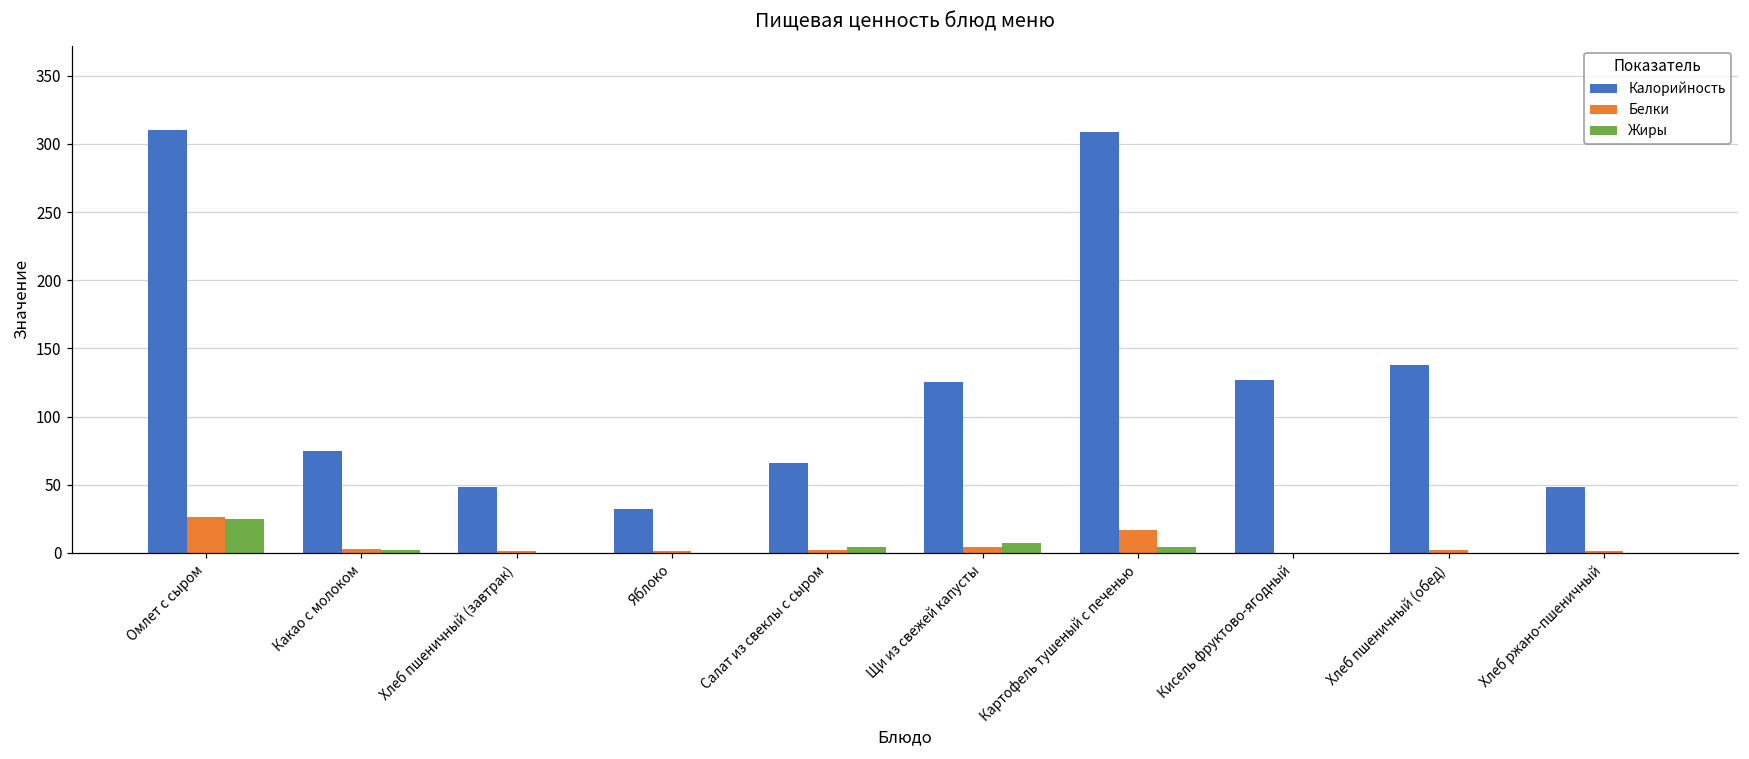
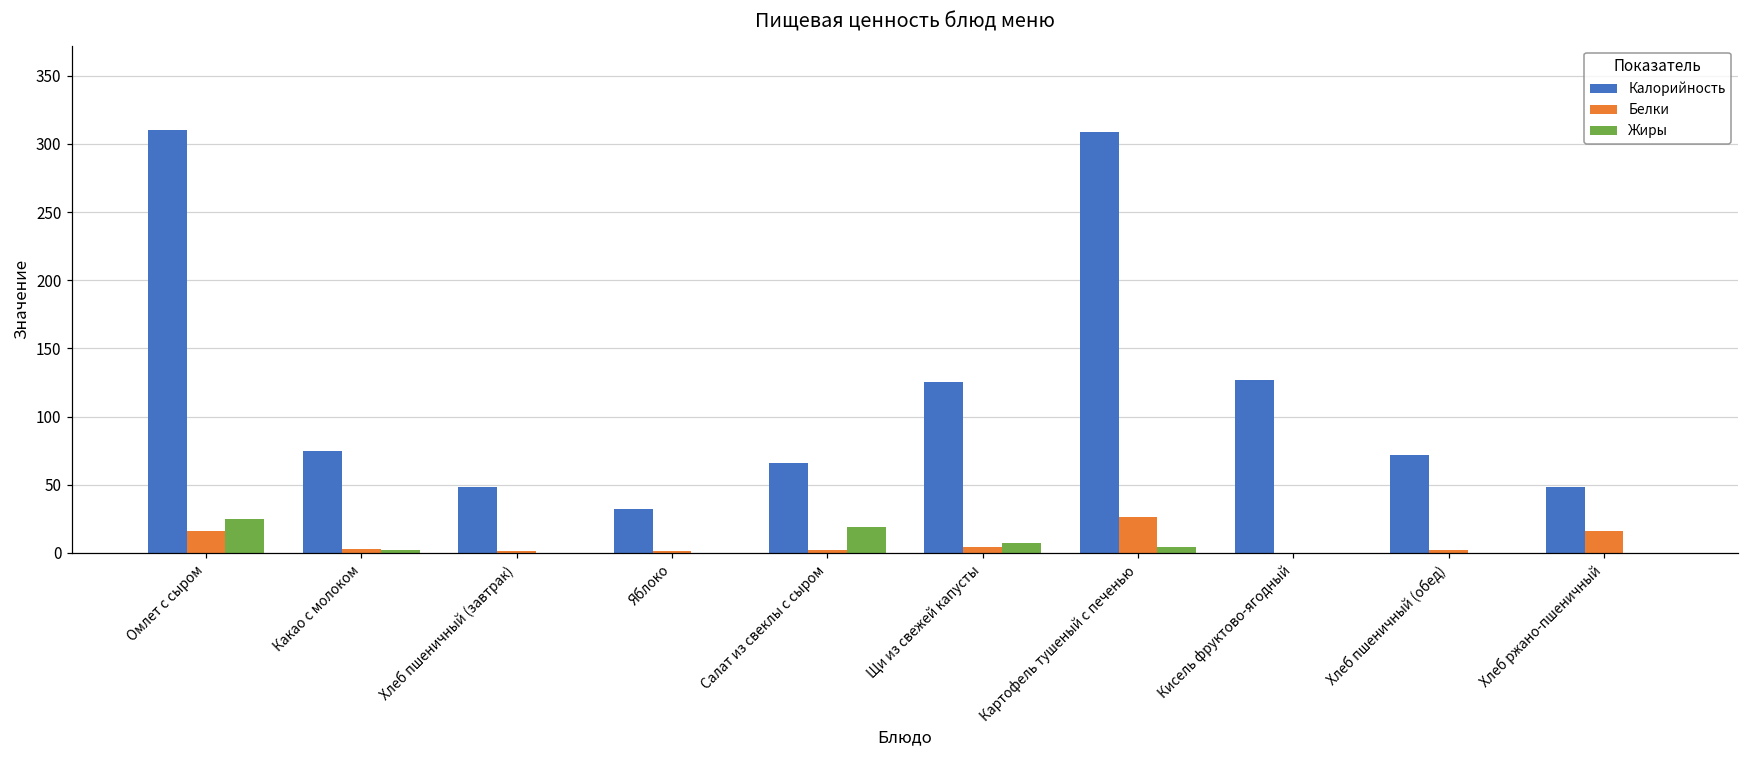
Белки, Омлет с сыром: 26 -> 16
Жиры, Салат из свеклы с сыром: 4 -> 19
Белки, Картофель тушеный с печенью: 17 -> 26
Калорийность, Хлеб пшеничный (обед): 138 -> 72
Белки, Хлеб ржано-пшеничный: 1 -> 16
